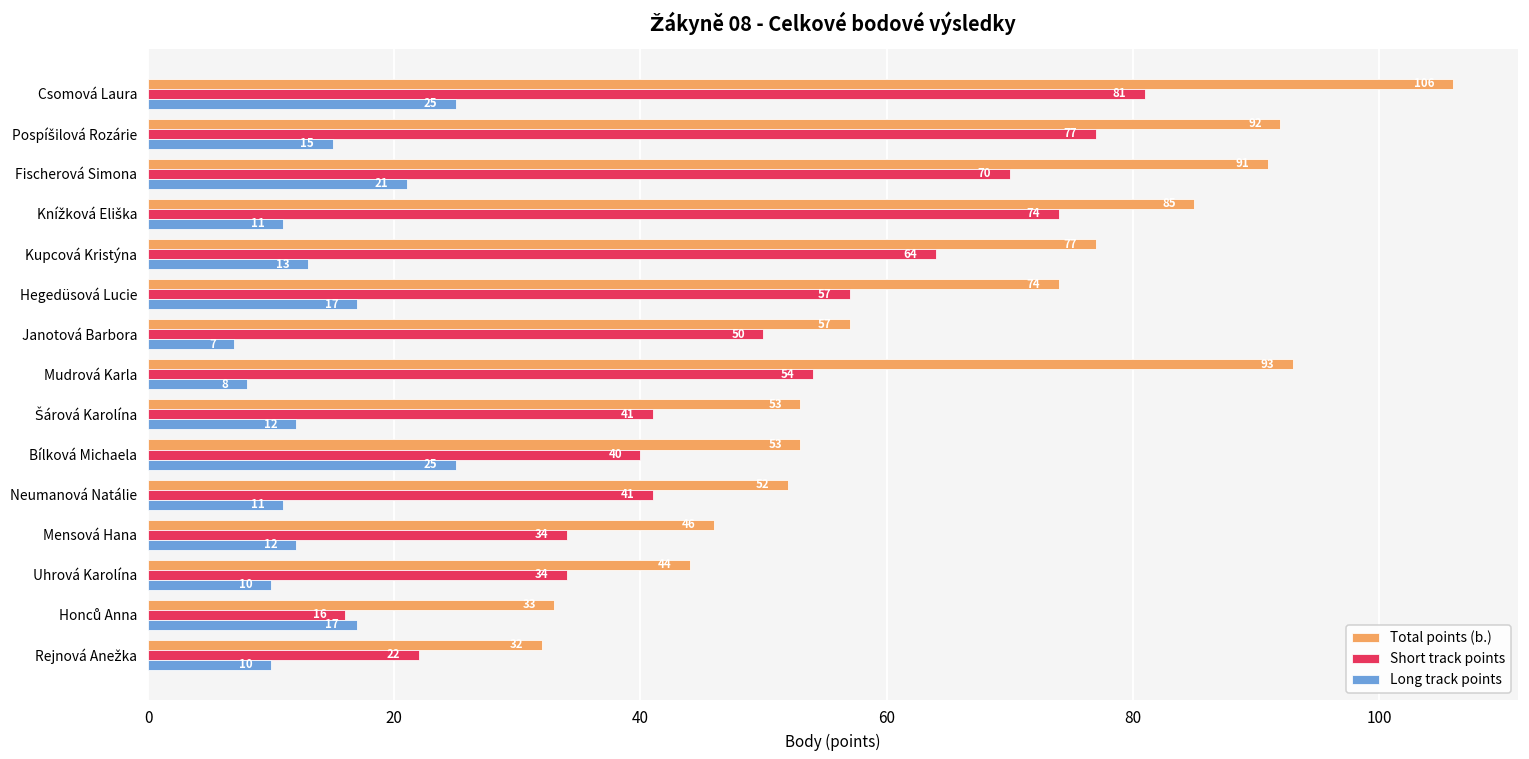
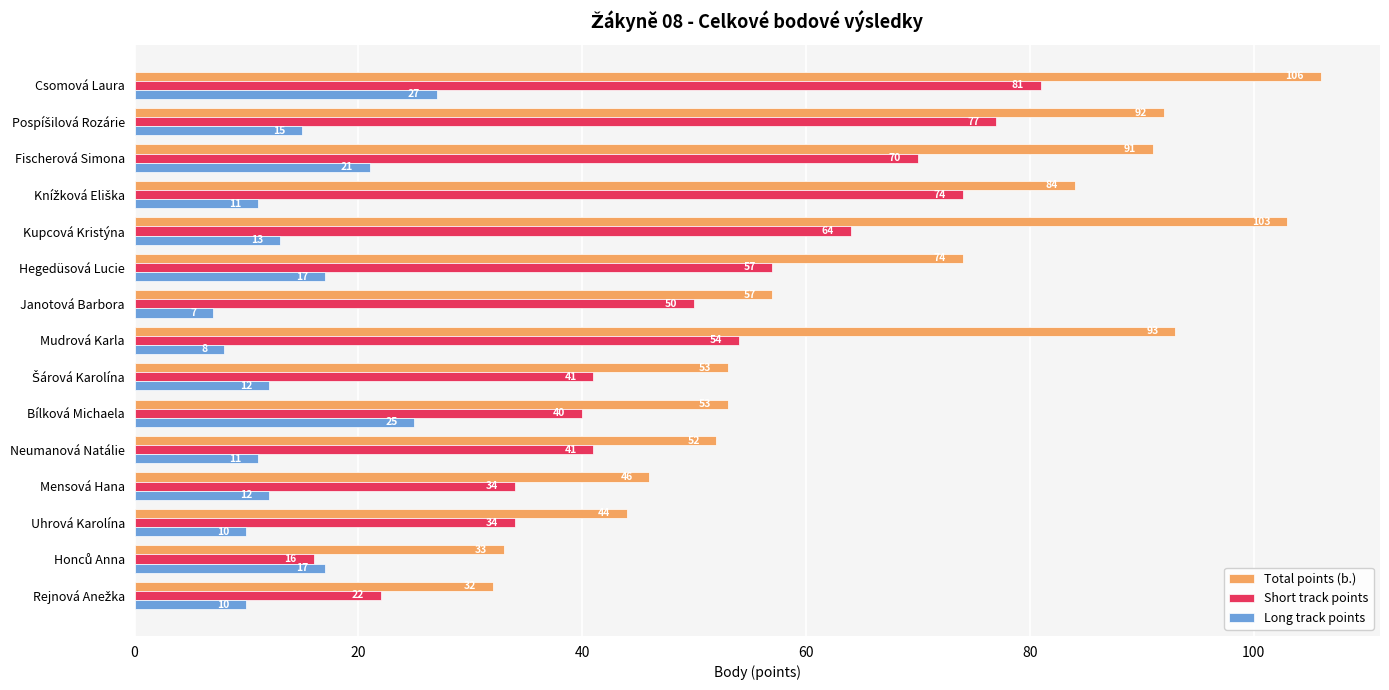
Long track points, Csomová Laura: 25 -> 27
Total points (b.), Knížková Eliška: 85 -> 84
Total points (b.), Kupcová Kristýna: 77 -> 103
